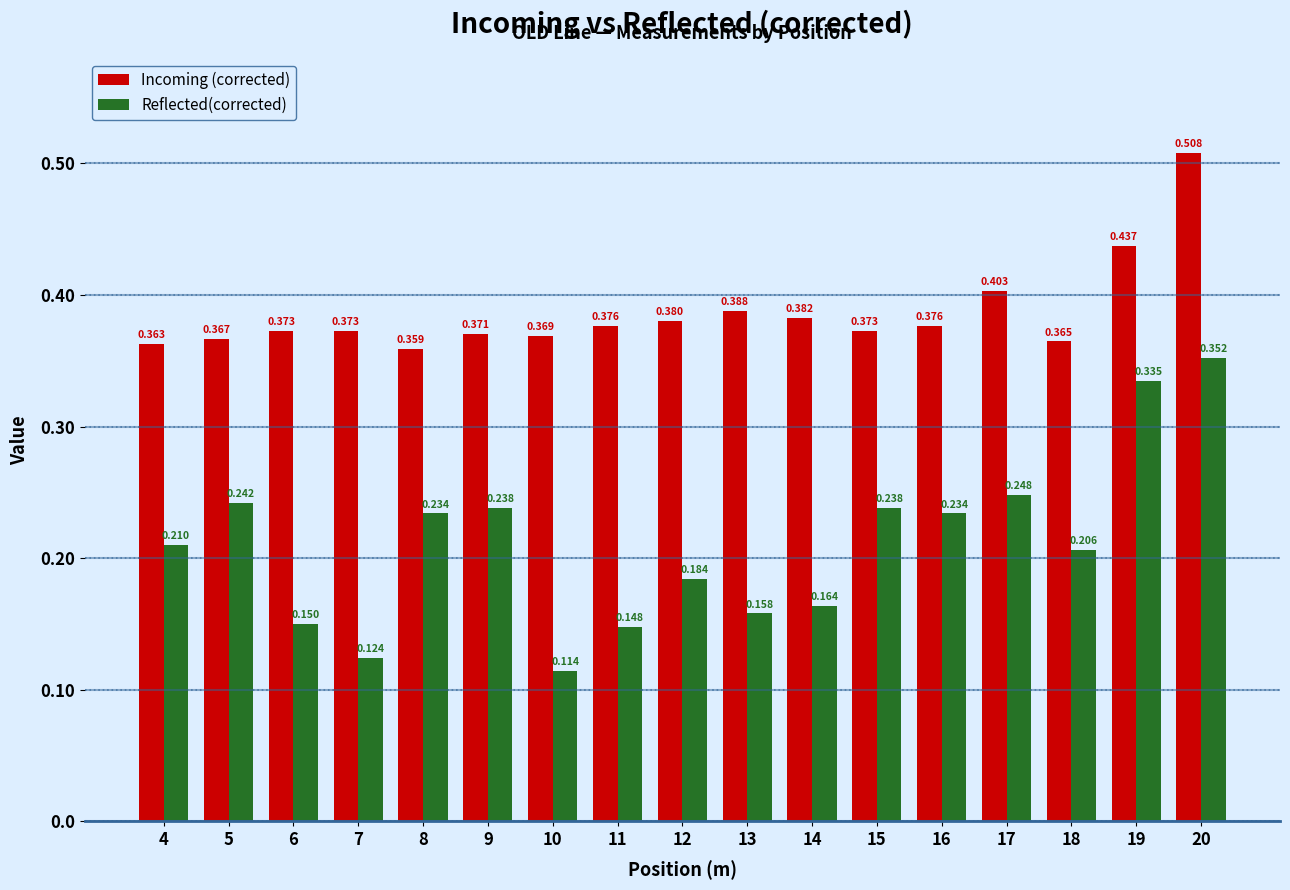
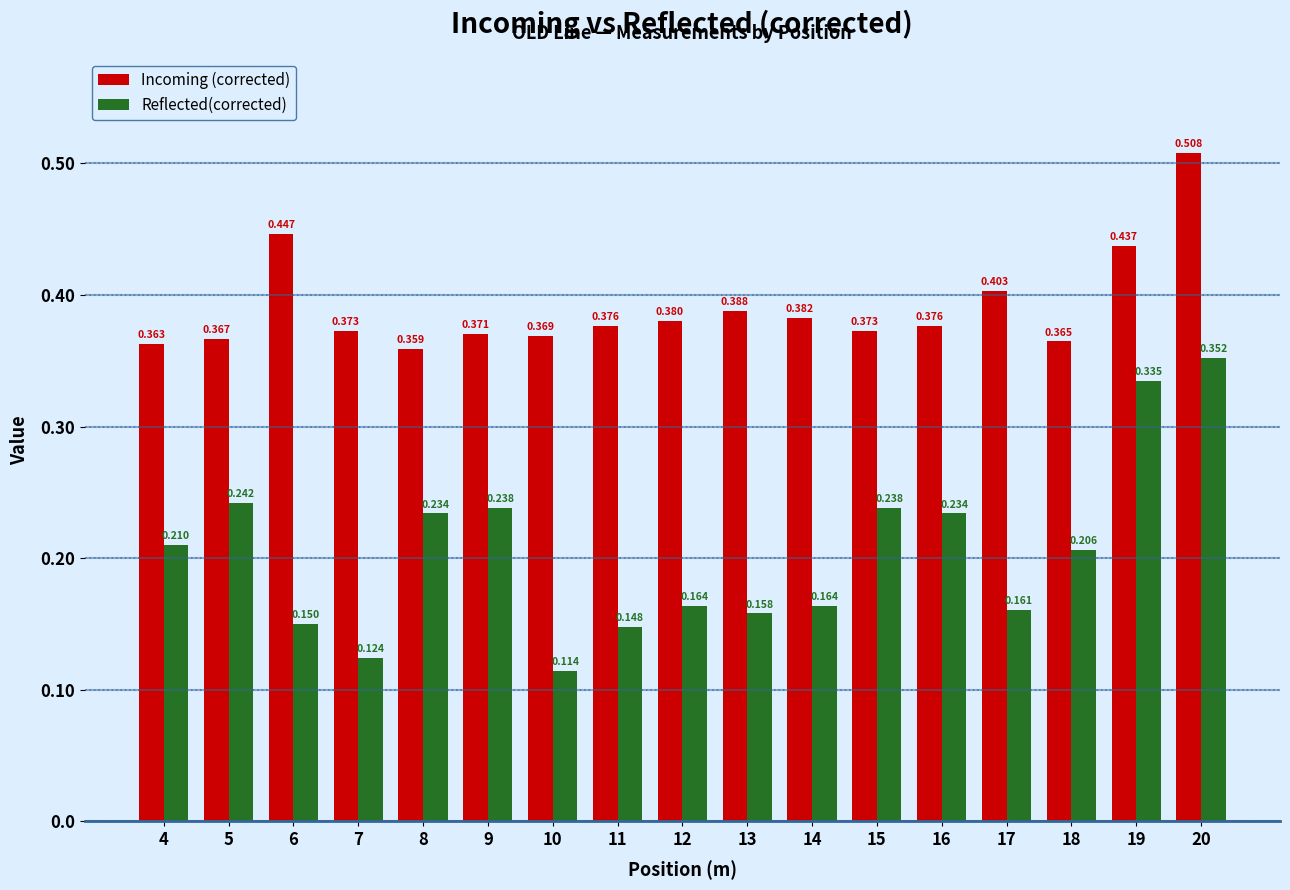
Incoming (corrected), 6: 0.373 -> 0.447
Reflected(corrected), 12: 0.184 -> 0.164
Reflected(corrected), 17: 0.248 -> 0.161
